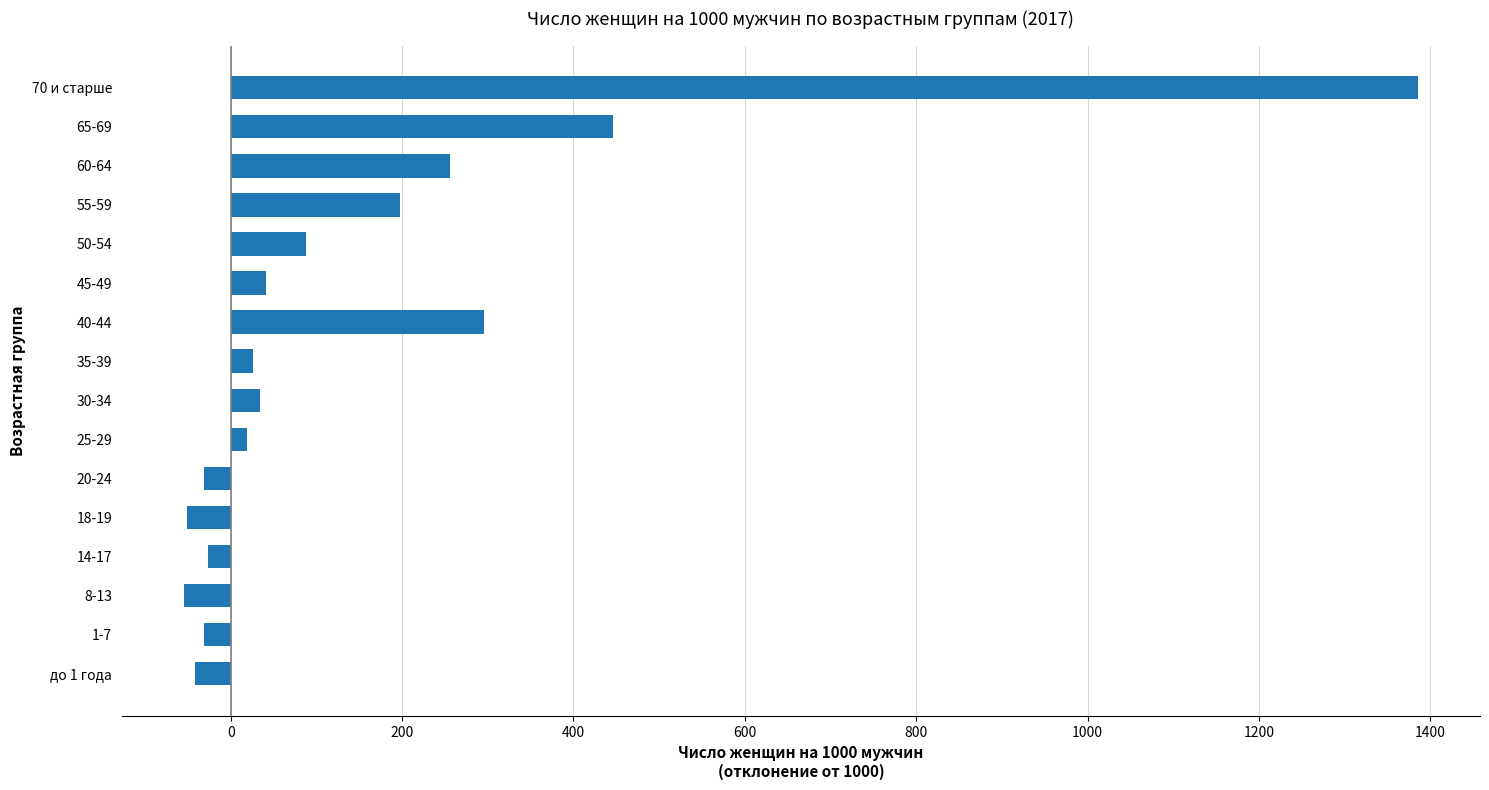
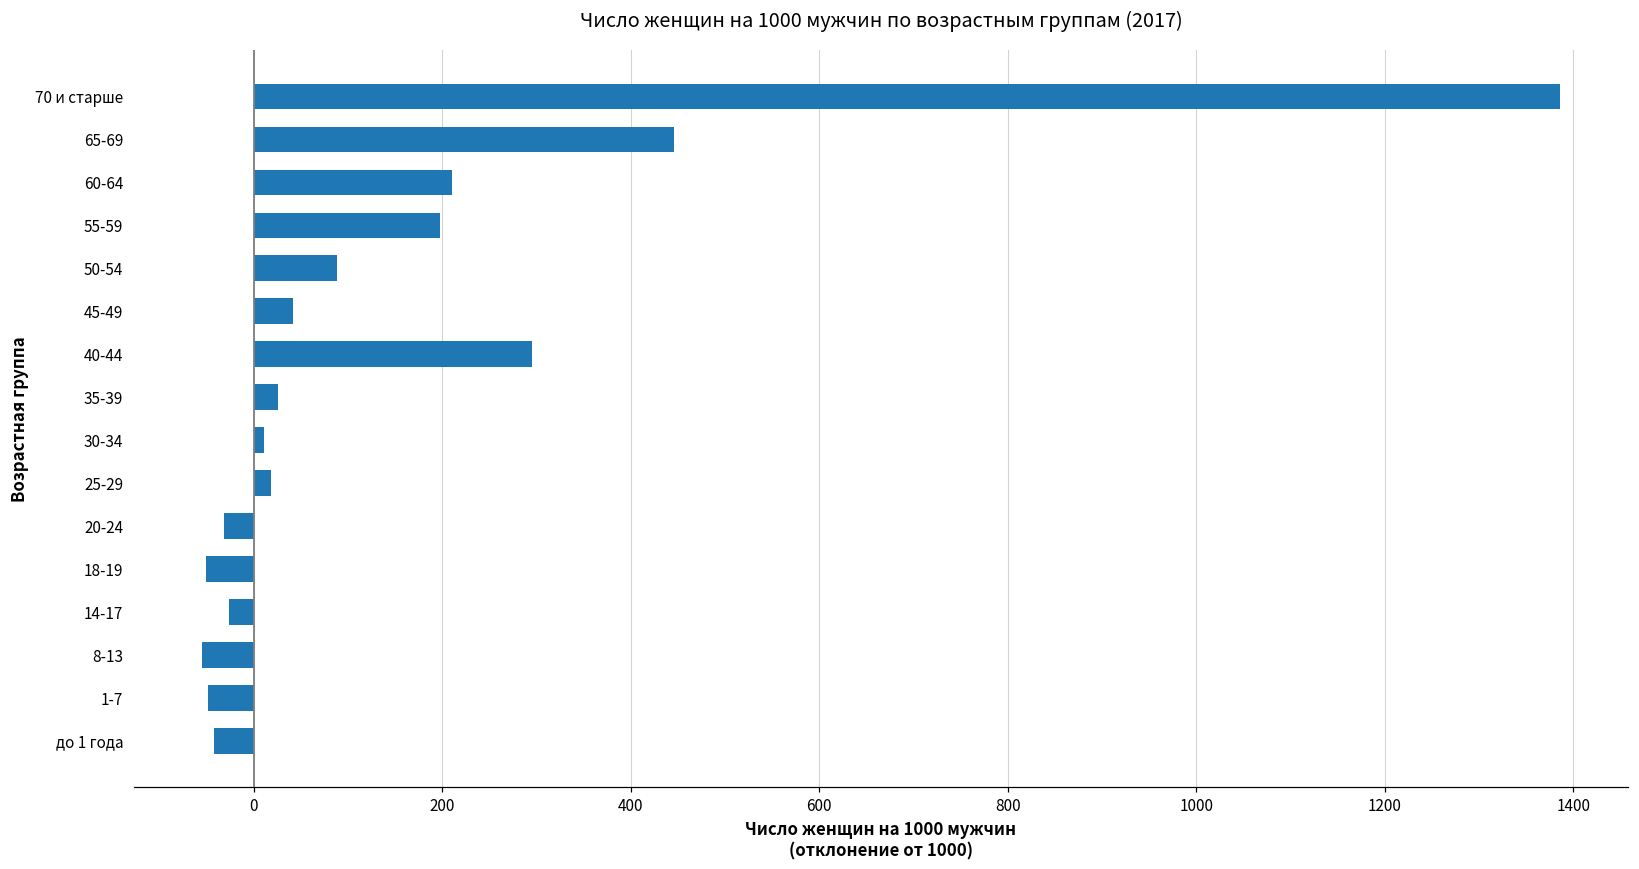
60-64: 260 -> 210
30-34: 30 -> 10
1-7: -30 -> -50
